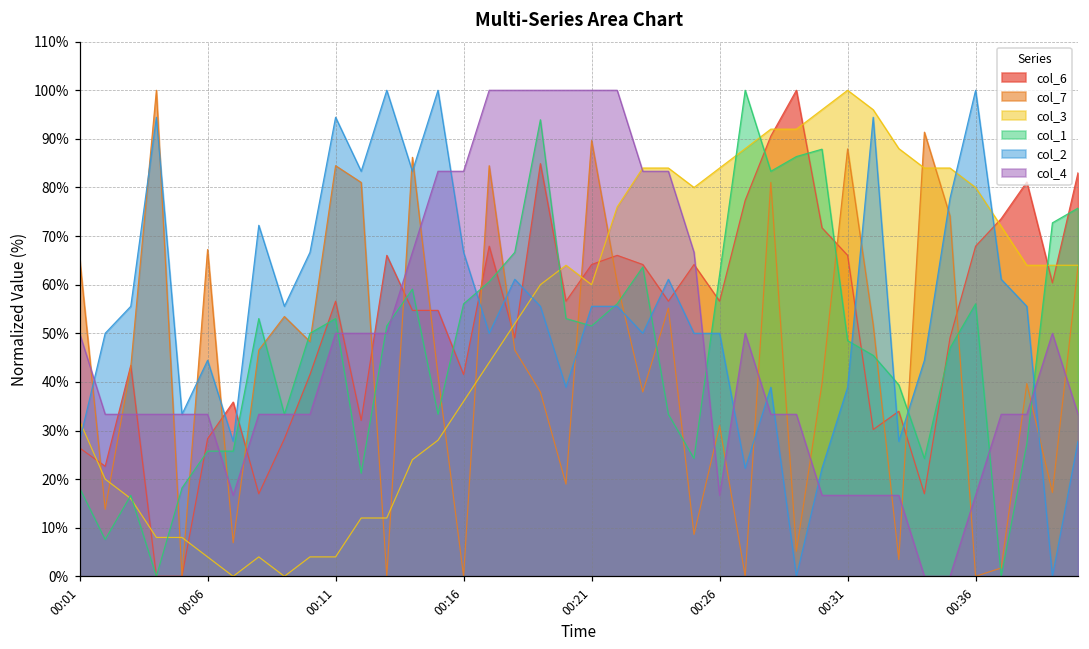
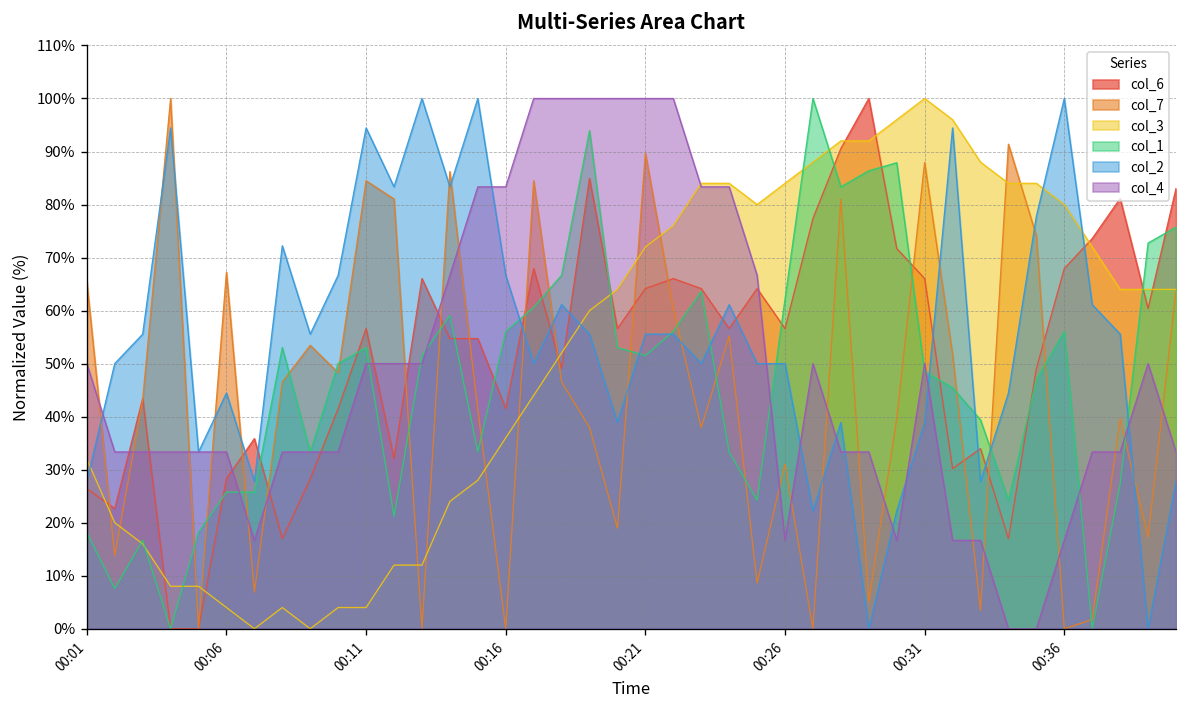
col_3, 00:21: 60% -> 72%
col_4, 00:31: 17% -> 50%
